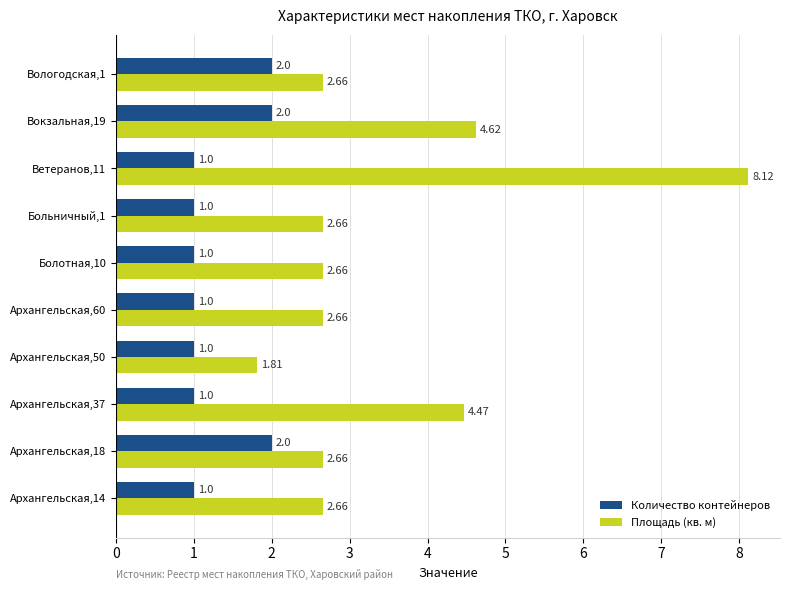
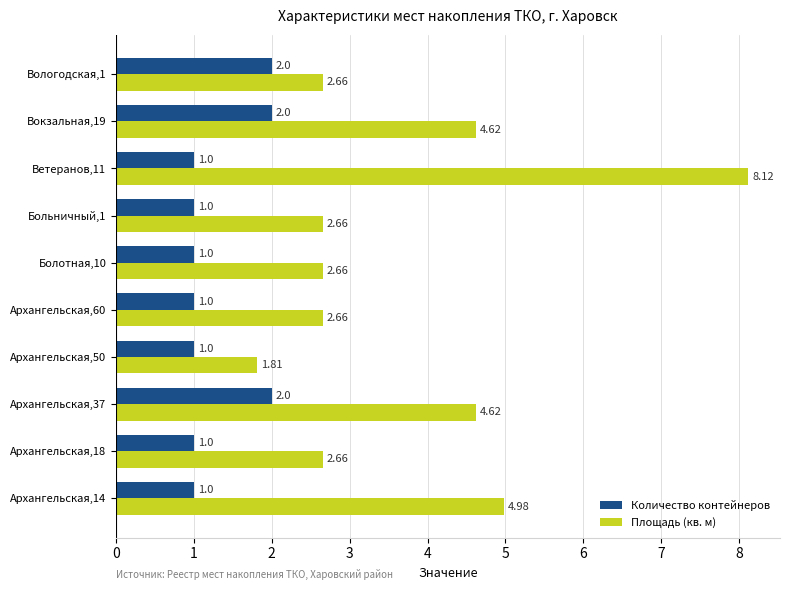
Количество контейнеров, Архангельская,37: 1.0 -> 2.0
Площадь (кв. м), Архангельская,37: 4.47 -> 4.62
Количество контейнеров, Архангельская,18: 2.0 -> 1.0
Площадь (кв. м), Архангельская,14: 2.66 -> 4.98
